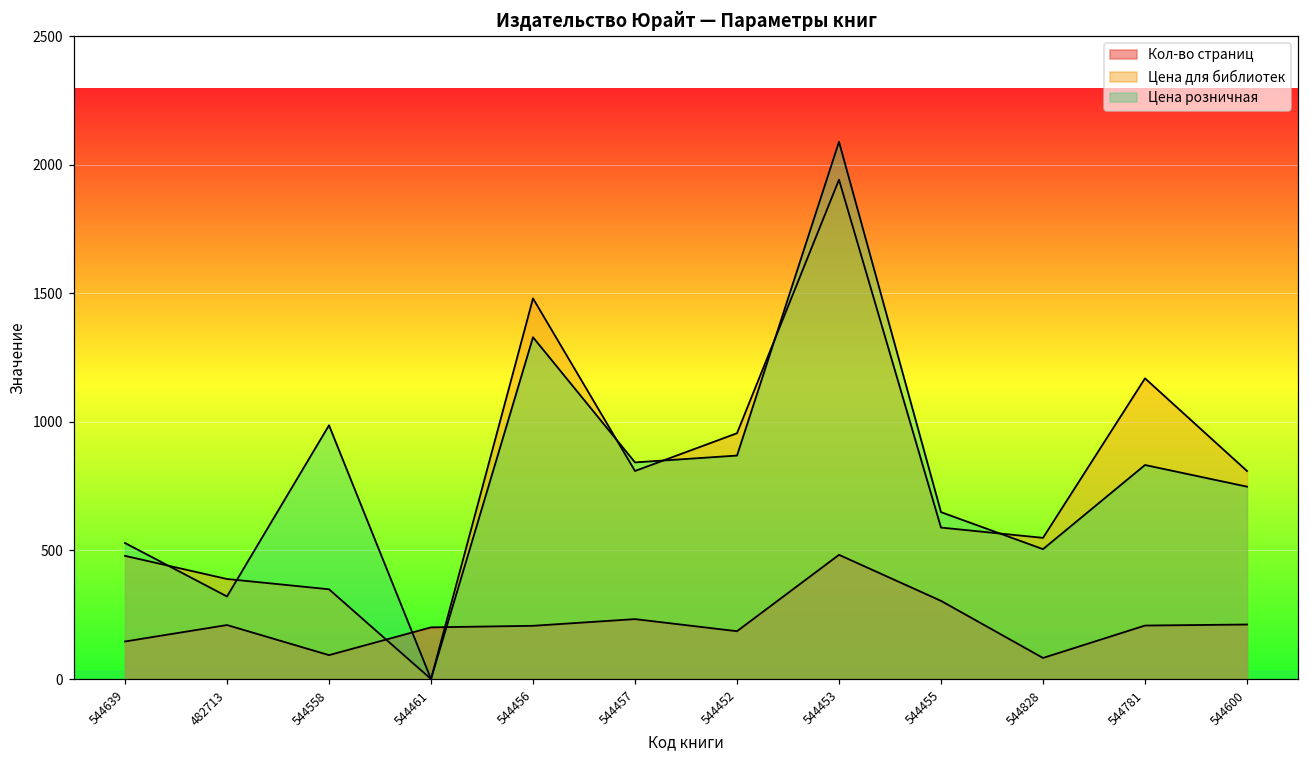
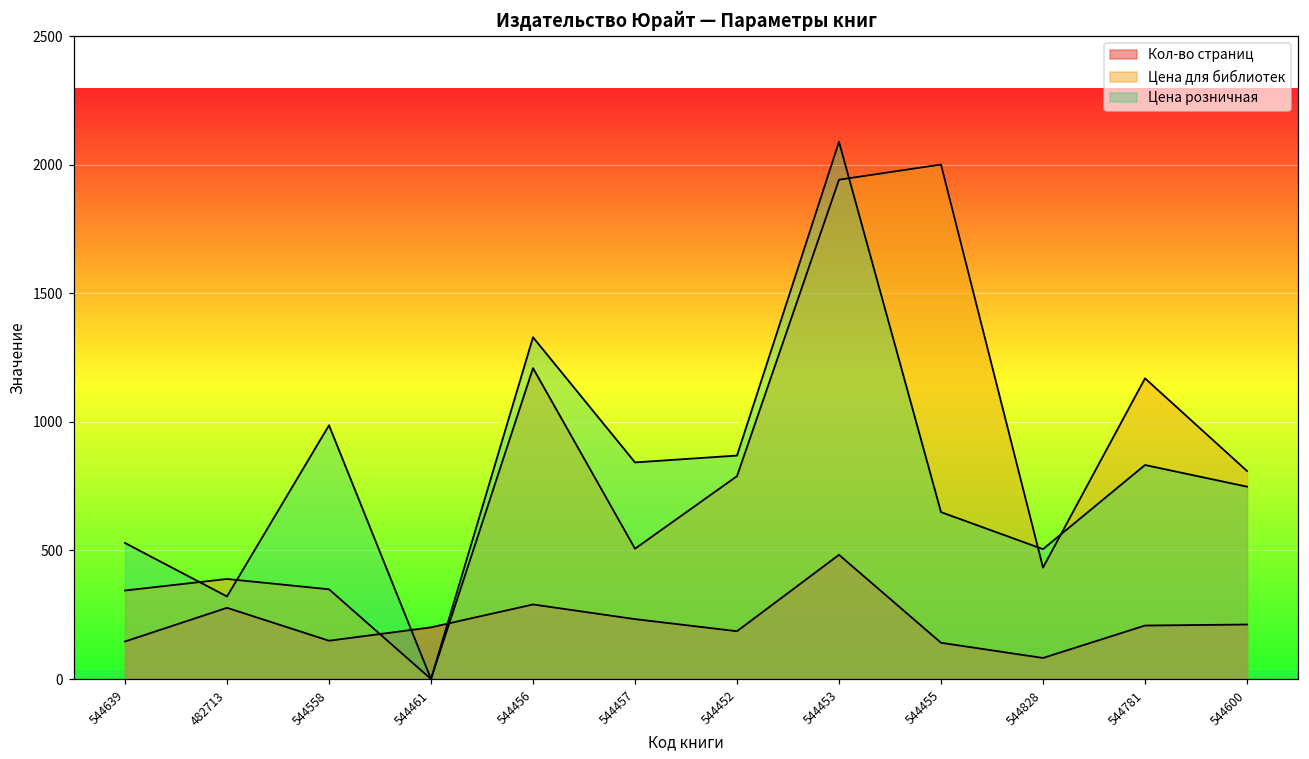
Цена для библиотек, 544639: 480 -> 340
Кол-во страниц, 482713: 210 -> 280
Кол-во страниц, 544558: 90 -> 150
Кол-во страниц, 544456: 210 -> 290
Цена для библиотек, 544456: 1480 -> 1210
Цена для библиотек, 544457: 810 -> 510
Цена для библиотек, 544452: 960 -> 790
Кол-во страниц, 544455: 300 -> 140
Цена для библиотек, 544455: 590 -> 2000
Цена для библиотек, 544828: 550 -> 430
